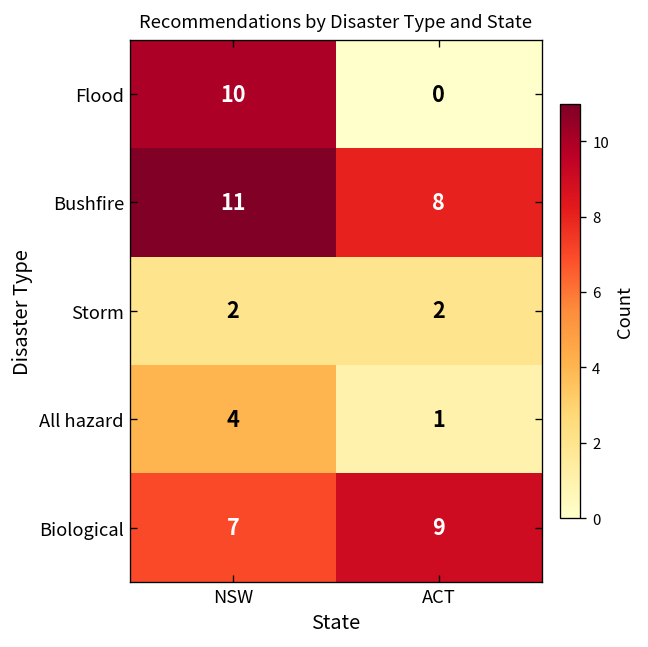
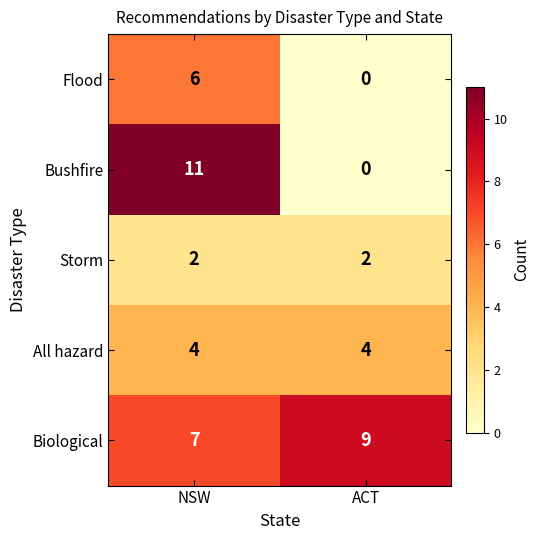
Flood, NSW: 10 -> 6
Bushfire, ACT: 8 -> 0
All hazard, ACT: 1 -> 4
